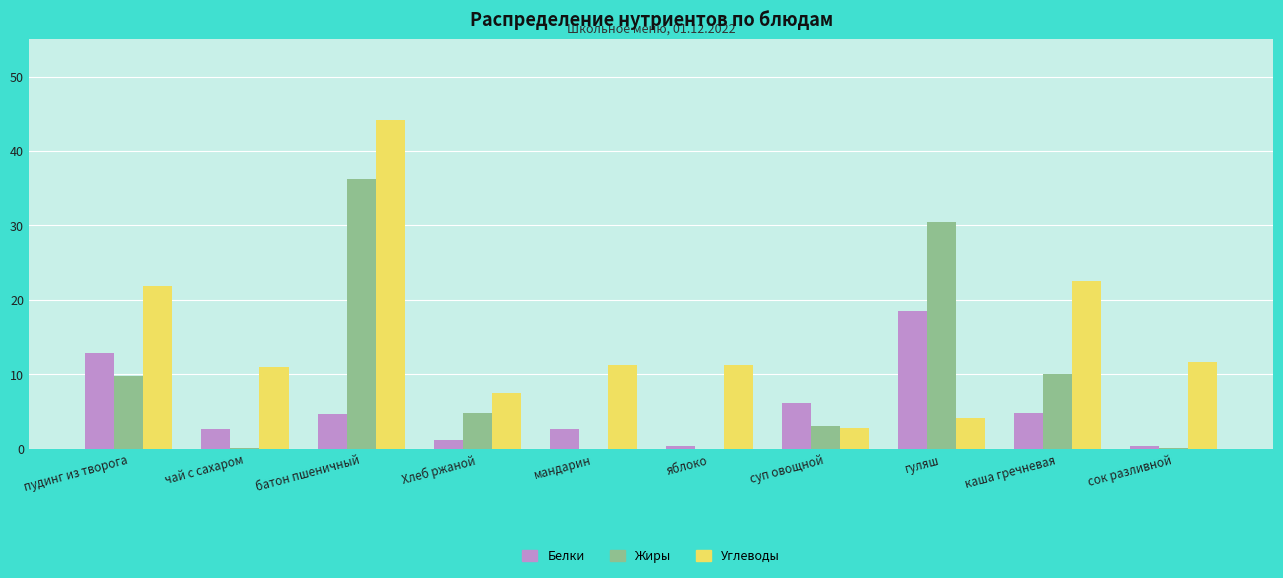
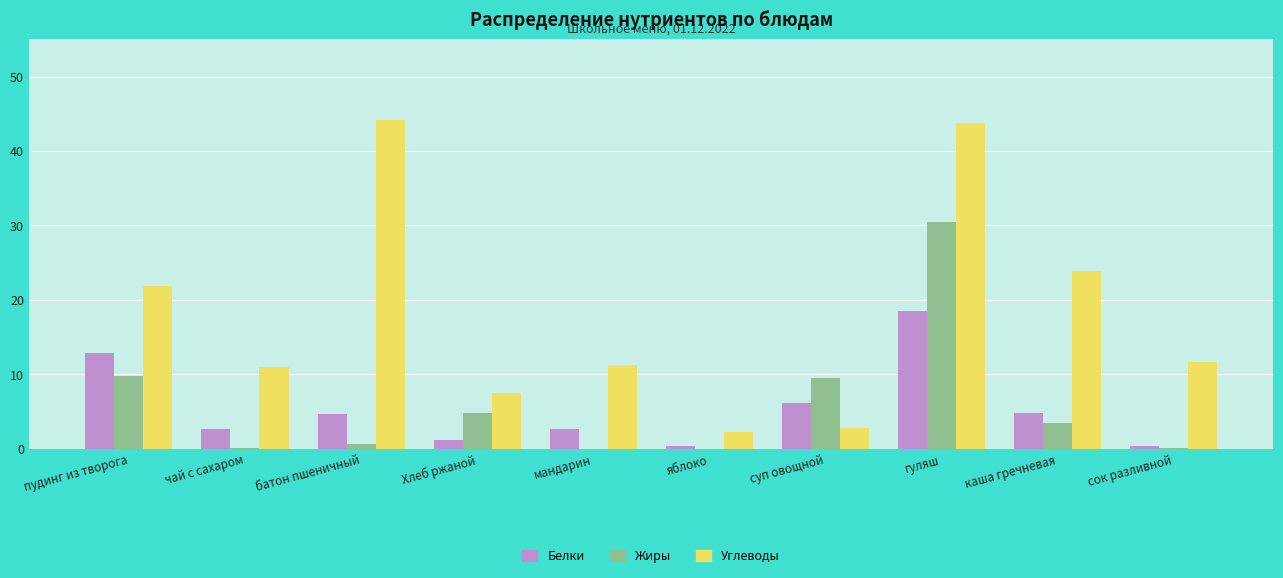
Жиры, батон пшеничный: 36 -> 1
Углеводы, яблоко: 11 -> 2
Жиры, суп овощной: 3 -> 10
Углеводы, гуляш: 4 -> 44
Жиры, каша гречневая: 10 -> 3
Углеводы, каша гречневая: 23 -> 24
